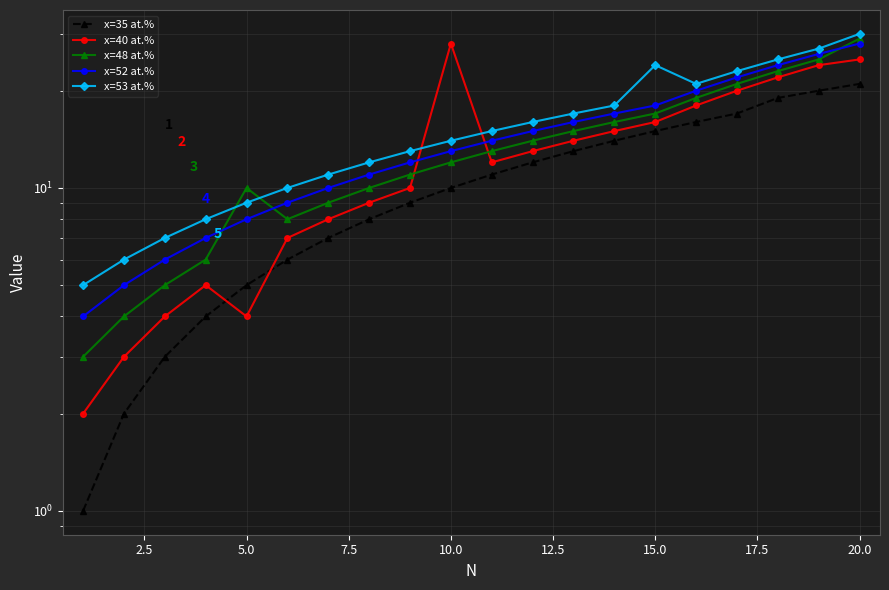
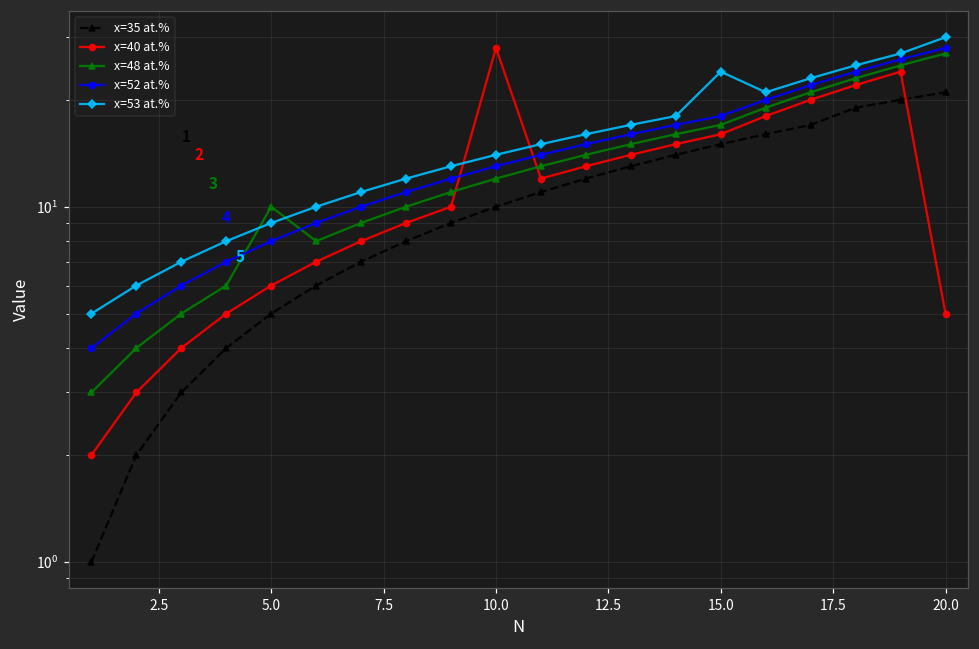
x=40 at.%, 5.0: 4 -> 6
x=40 at.%, 20.0: 25 -> 5
x=48 at.%, 20.0: 29 -> 27
